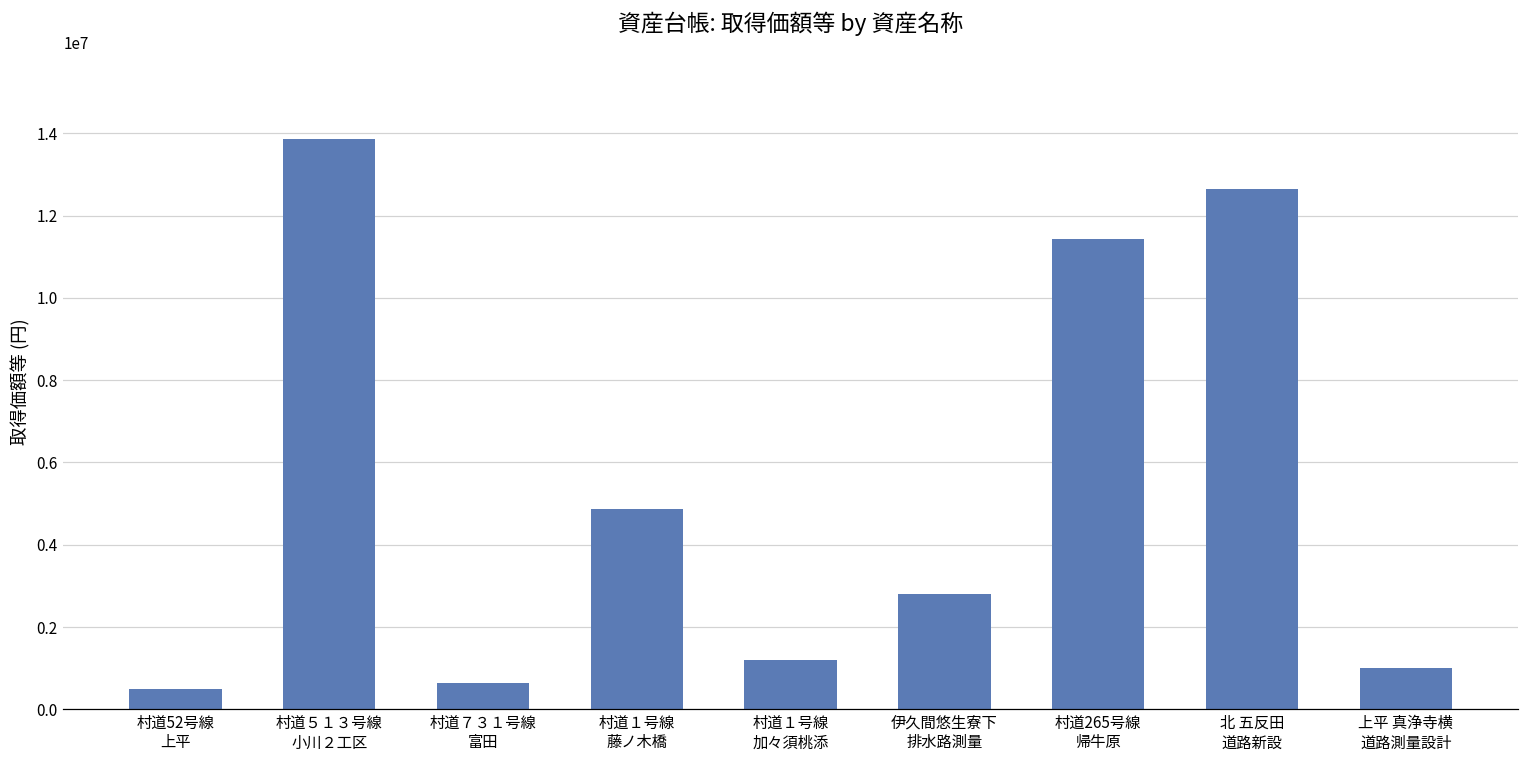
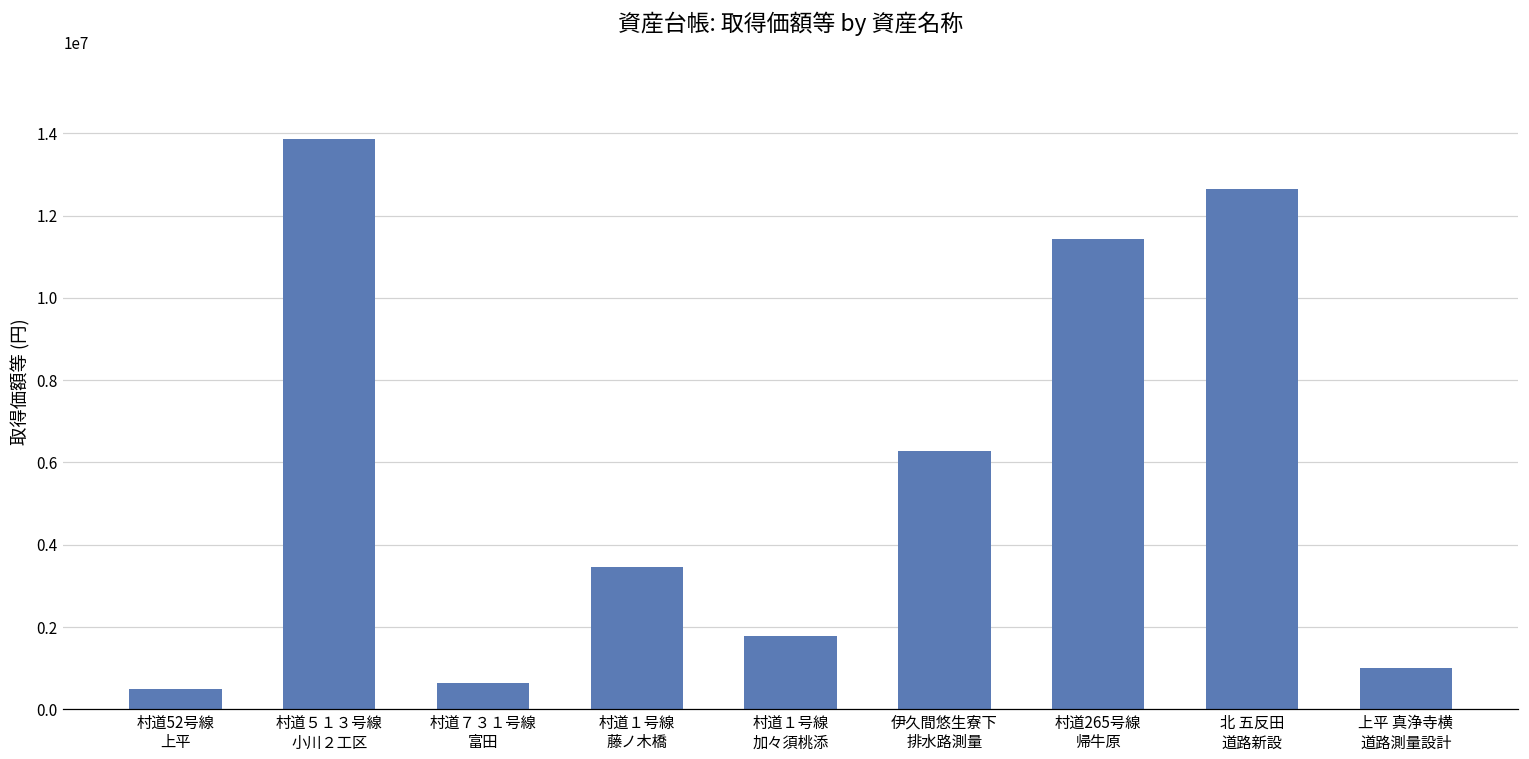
村道１号線 藤ノ木橋: 4900000 -> 3500000
村道１号線 加々須桃添: 1200000 -> 1800000
伊久間悠生寮下 排水路測量: 2800000 -> 6300000
